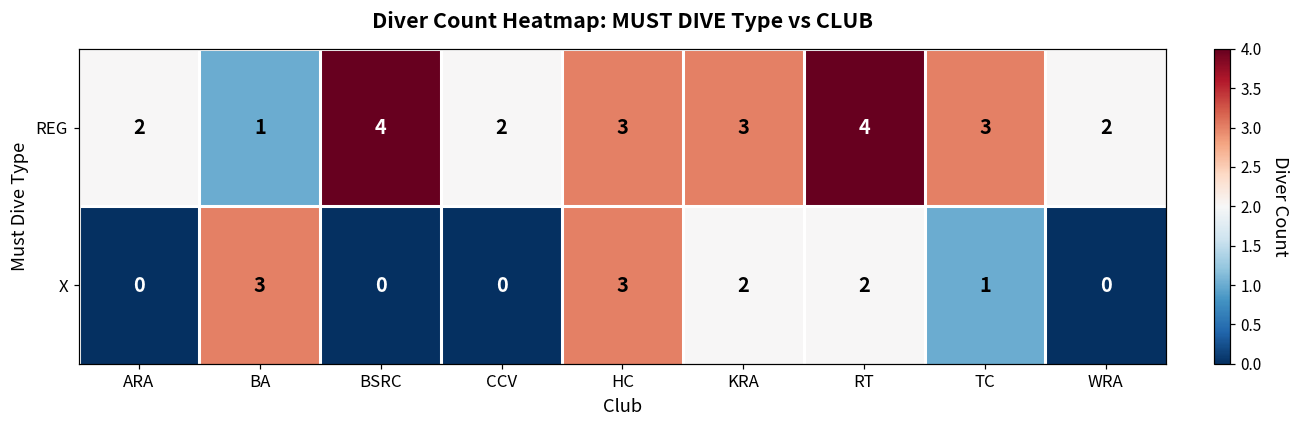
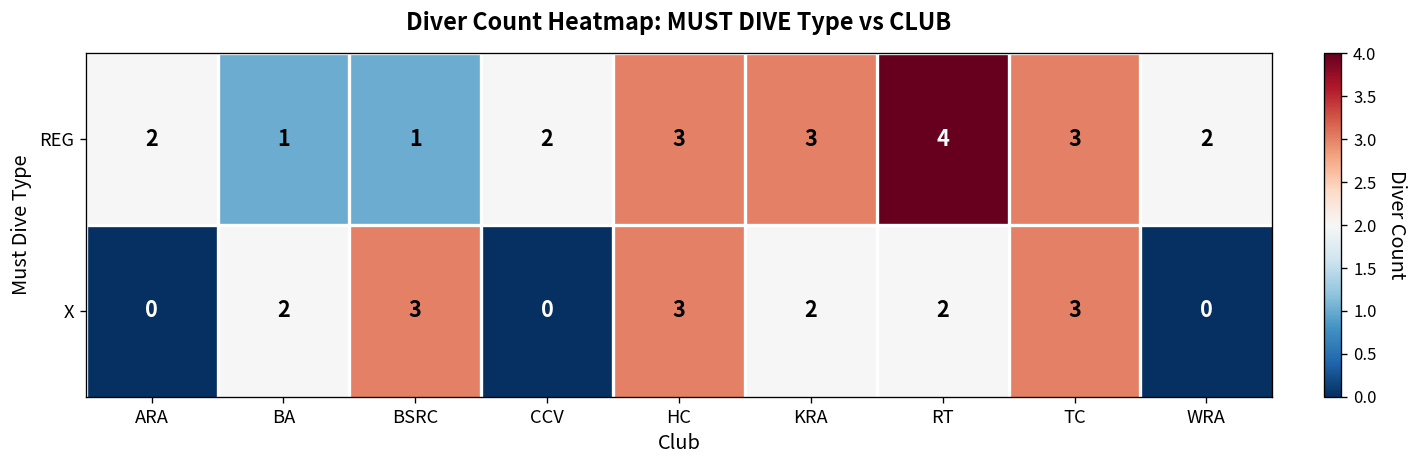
REG, BSRC: 4 -> 1
X, BA: 3 -> 2
X, BSRC: 0 -> 3
X, TC: 1 -> 3
